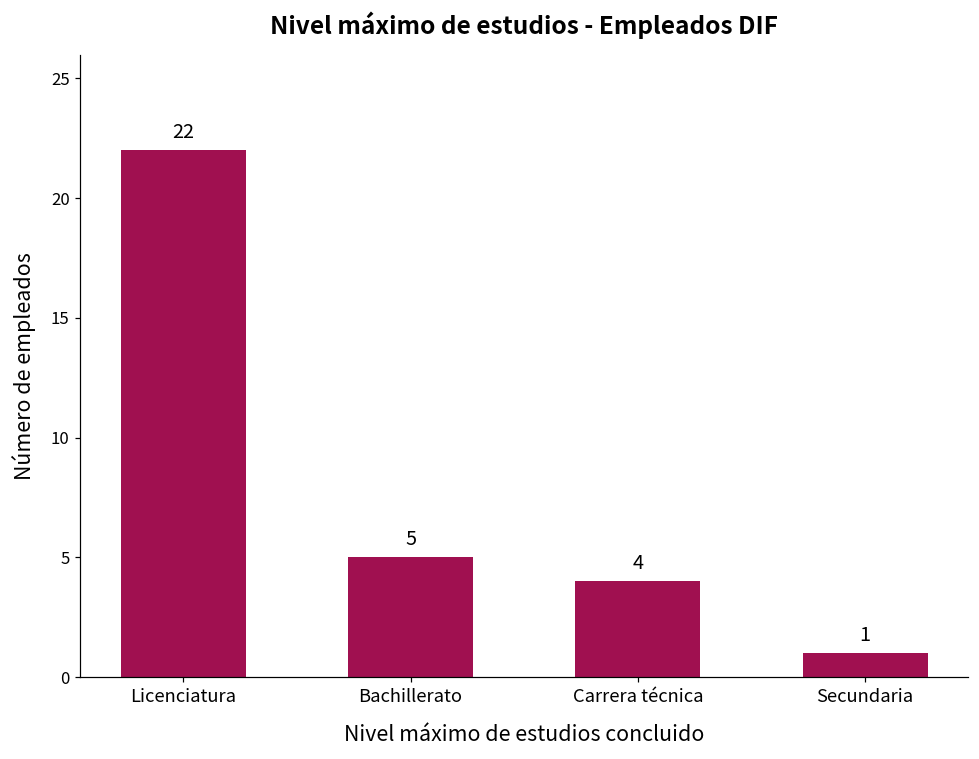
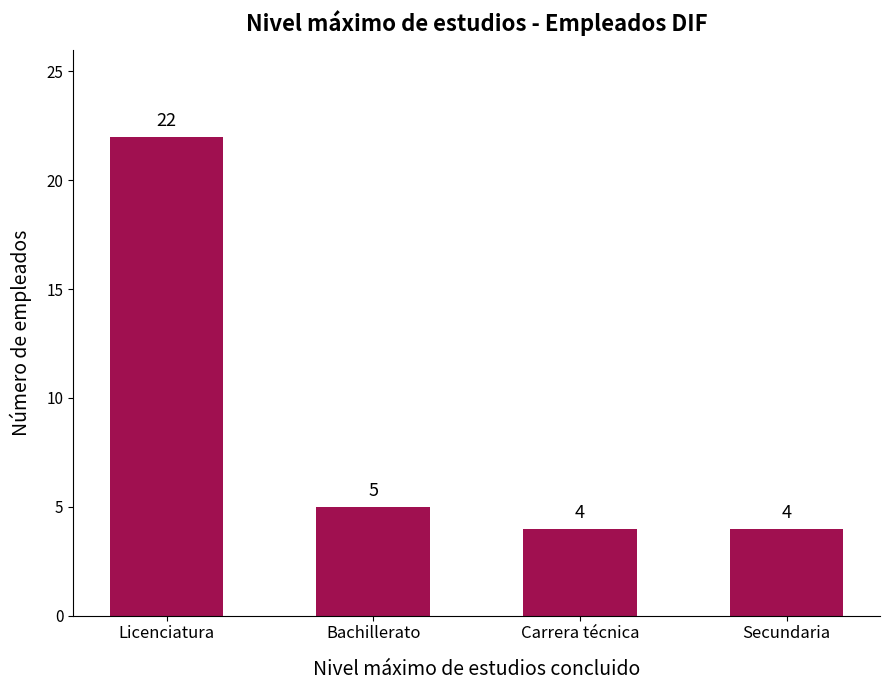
Secundaria: 1 -> 4
